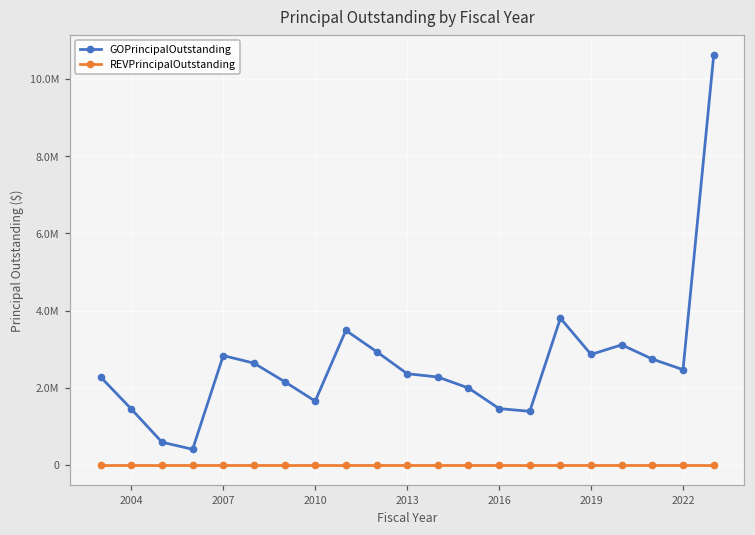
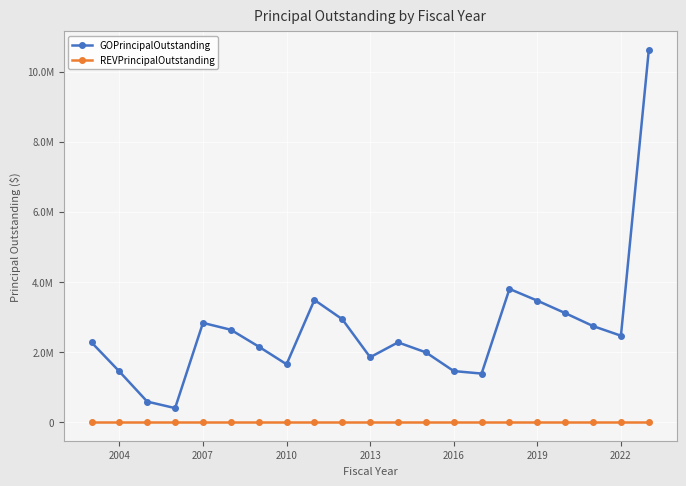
GOPrincipalOutstanding, 2013: 2400000 -> 1900000
GOPrincipalOutstanding, 2019: 2900000 -> 3500000
